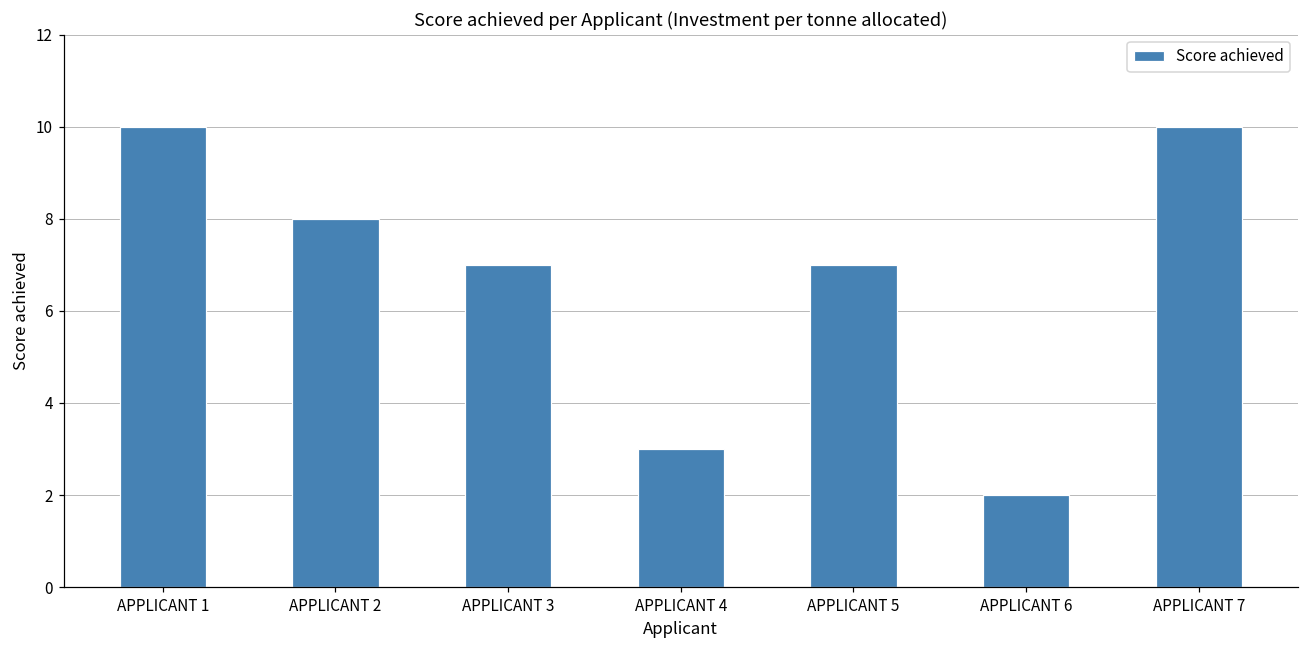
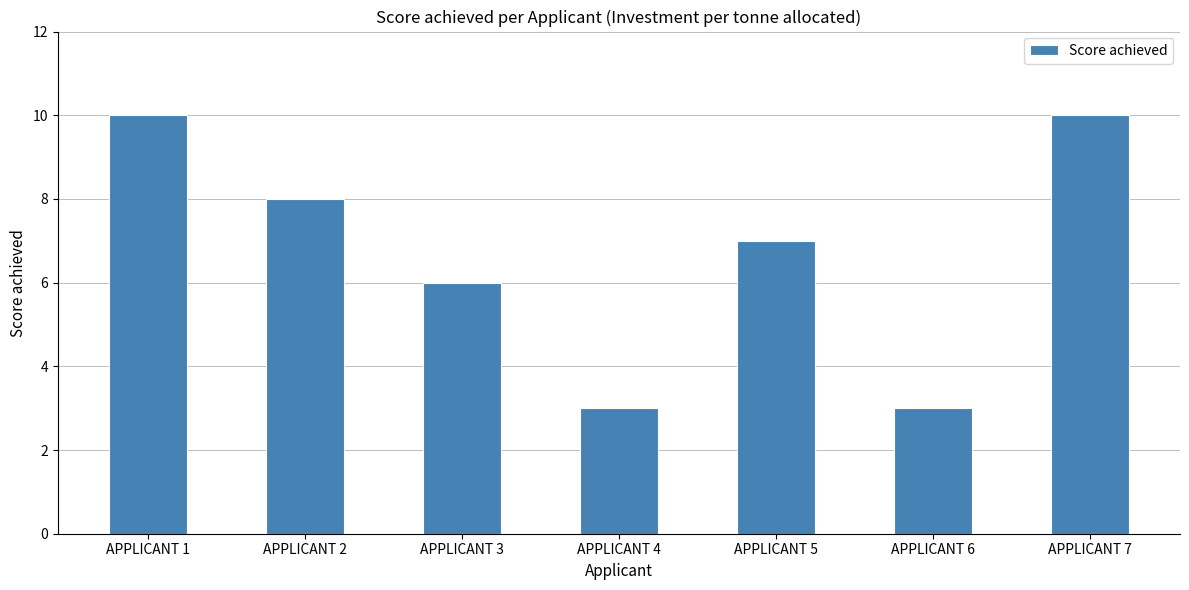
APPLICANT 3: 7 -> 6
APPLICANT 6: 2 -> 3
